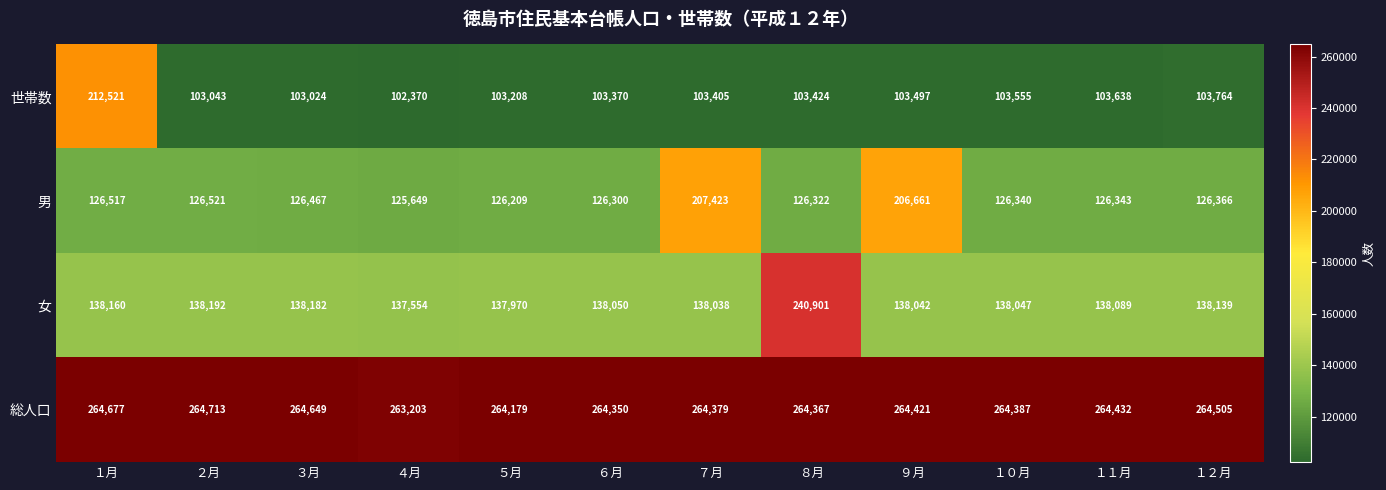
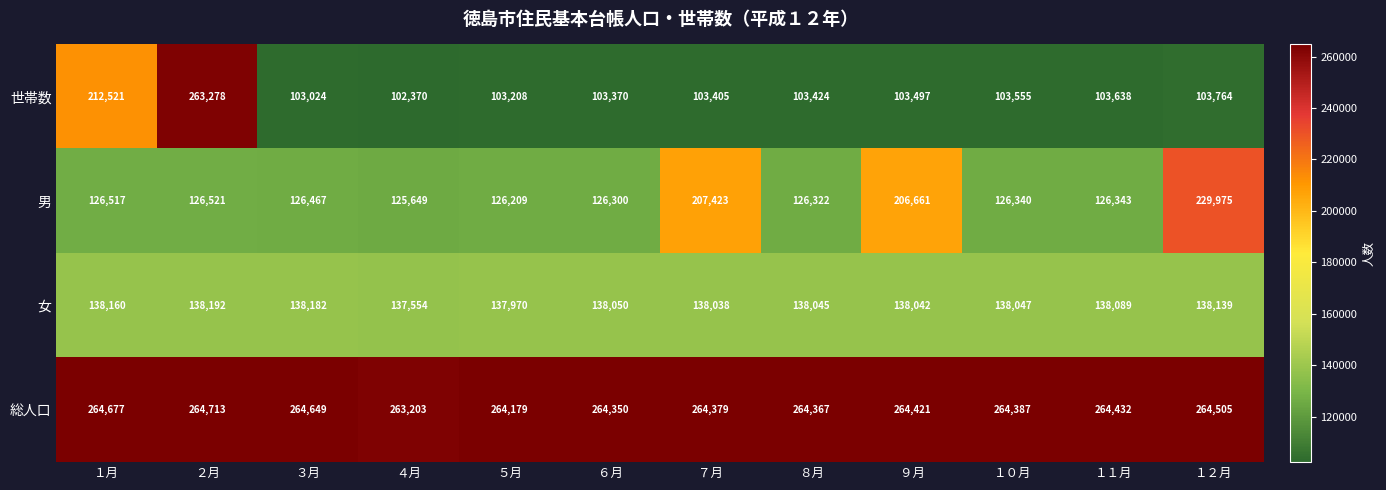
世帯数, ２月: 103,043 -> 263,278
男, １２月: 126,366 -> 229,975
女, ８月: 240,901 -> 138,045
